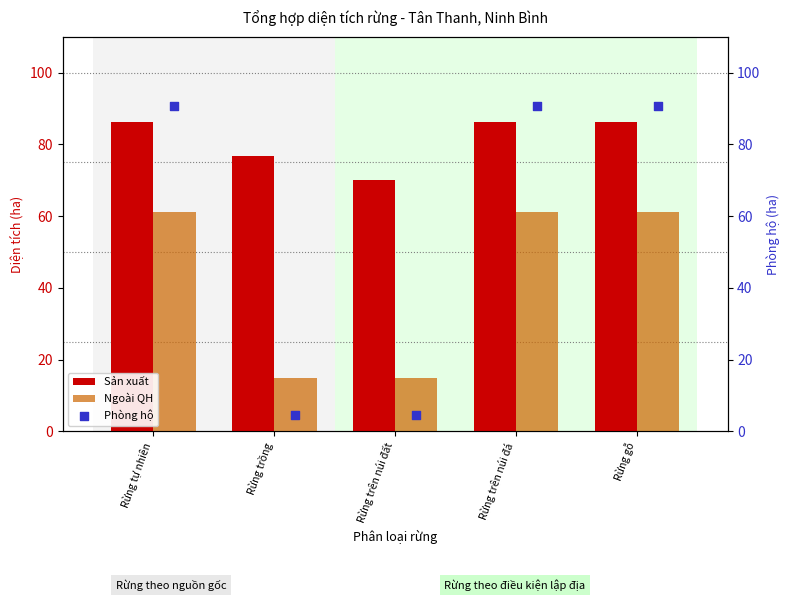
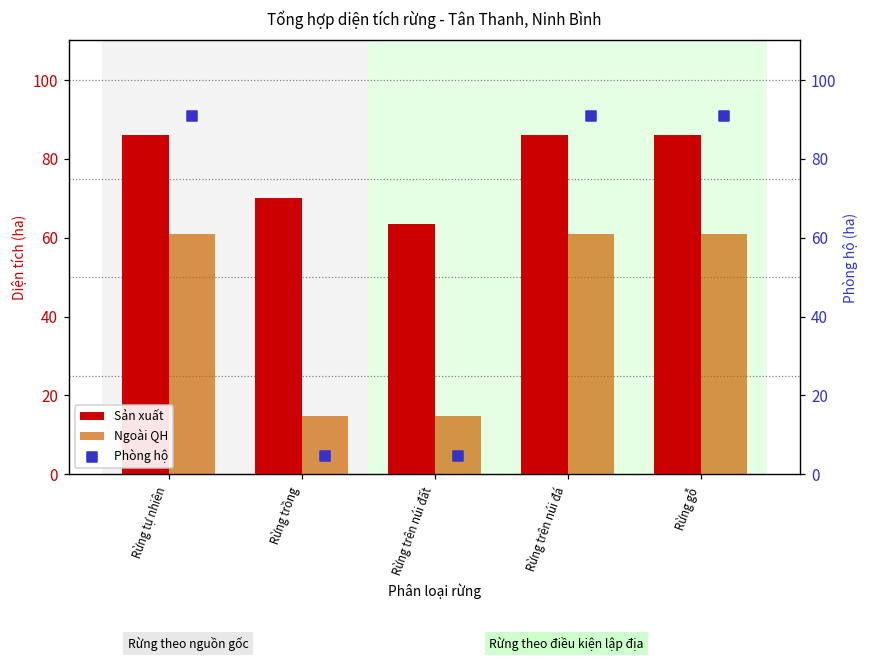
Sản xuất, Rừng trồng: 77 -> 70
Sản xuất, Rừng trên núi đất: 70 -> 63
